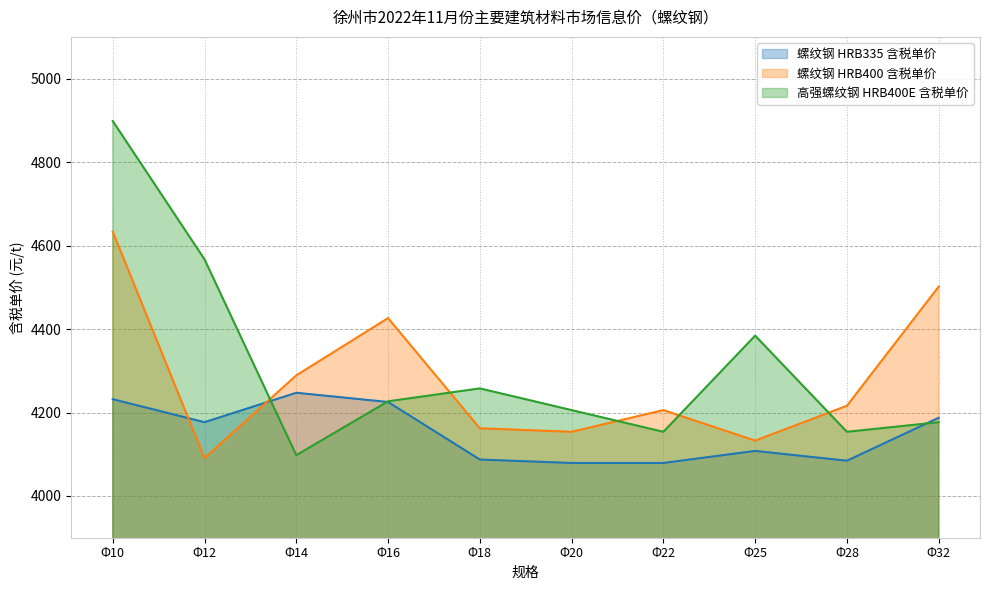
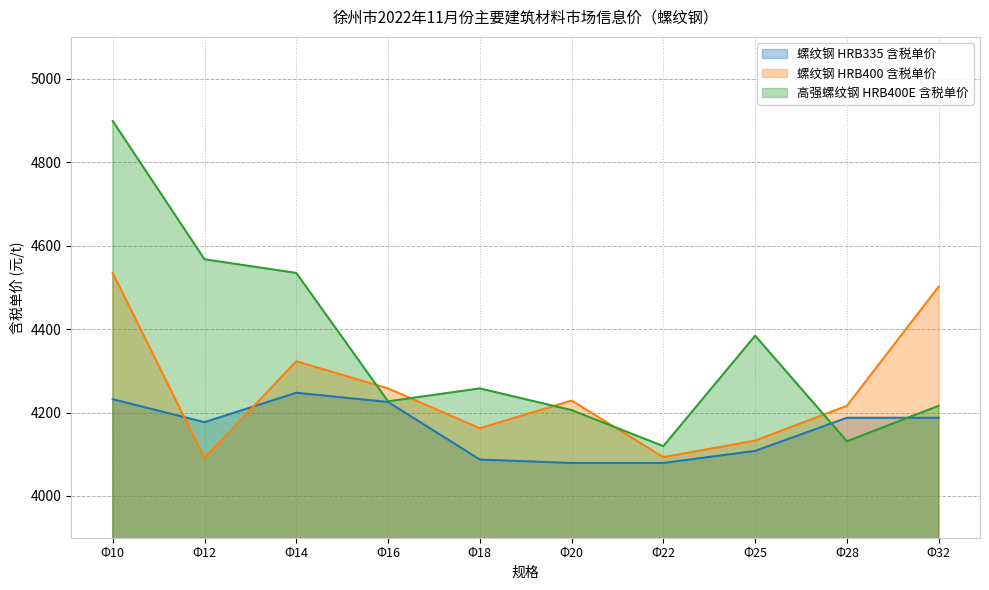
螺纹钢 HRB400 含税单价, Φ10: 4630 -> 4530
螺纹钢 HRB400 含税单价, Φ14: 4290 -> 4320
高强螺纹钢 HRB400E 含税单价, Φ14: 4100 -> 4530
螺纹钢 HRB400 含税单价, Φ16: 4430 -> 4260
螺纹钢 HRB400 含税单价, Φ20: 4150 -> 4230
螺纹钢 HRB400 含税单价, Φ22: 4210 -> 4090
高强螺纹钢 HRB400E 含税单价, Φ22: 4150 -> 4120
螺纹钢 HRB335 含税单价, Φ28: 4080 -> 4190
高强螺纹钢 HRB400E 含税单价, Φ28: 4150 -> 4130
高强螺纹钢 HRB400E 含税单价, Φ32: 4180 -> 4220
